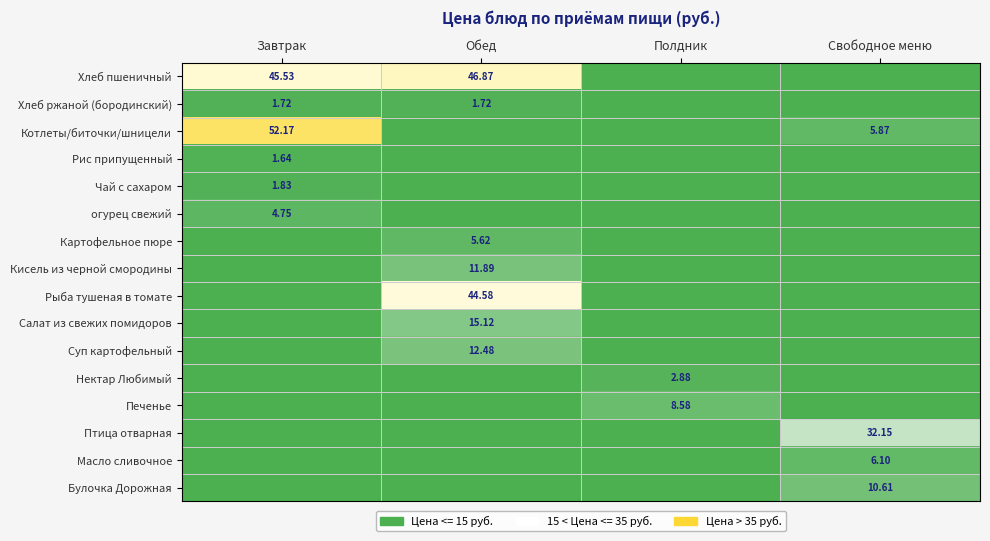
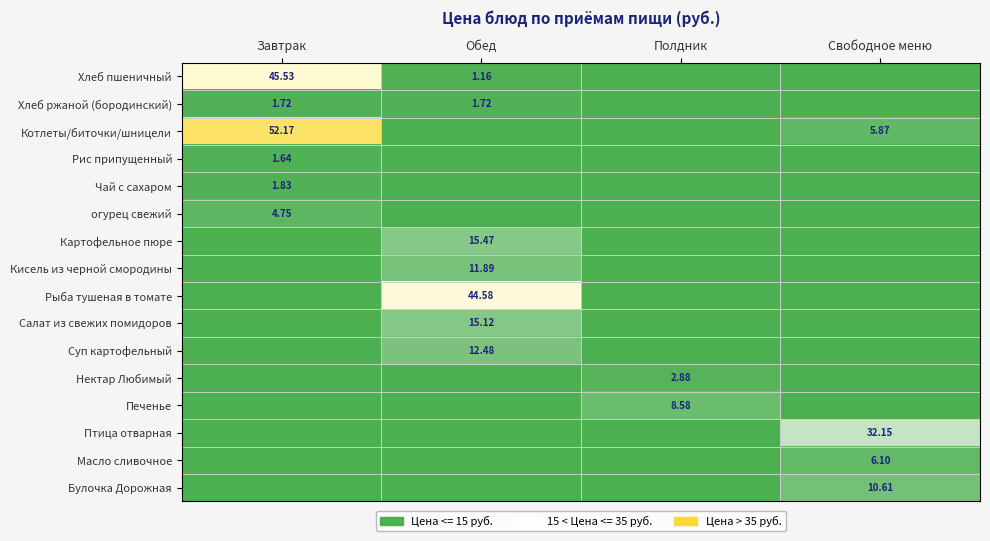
Хлеб пшеничный, Обед: 46.87 -> 1.16
Картофельное пюре, Обед: 5.62 -> 15.47
